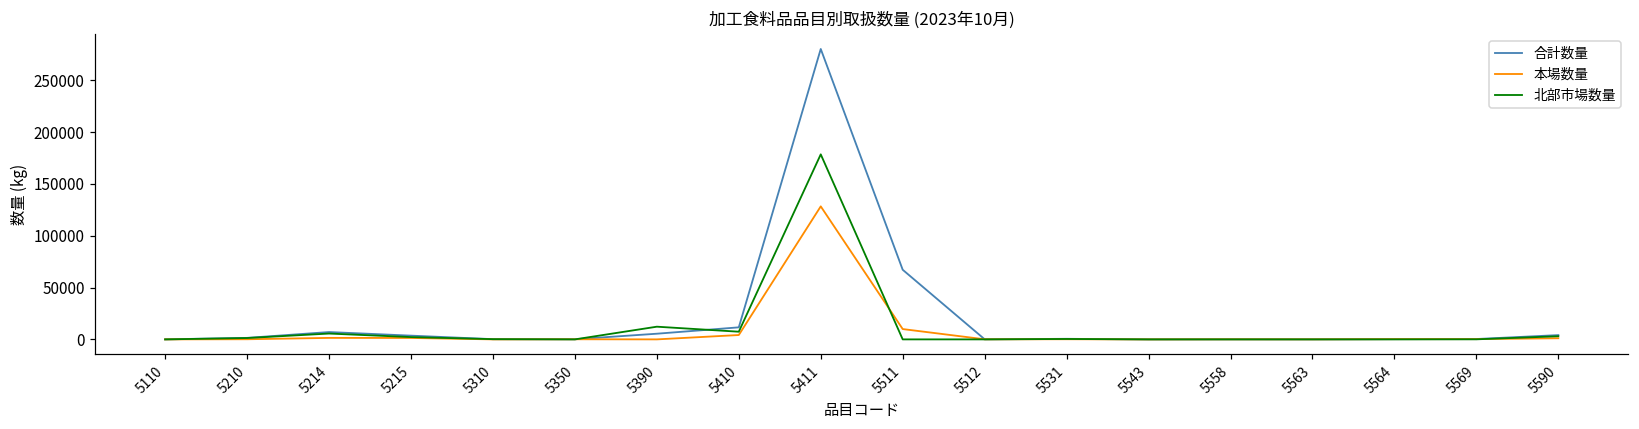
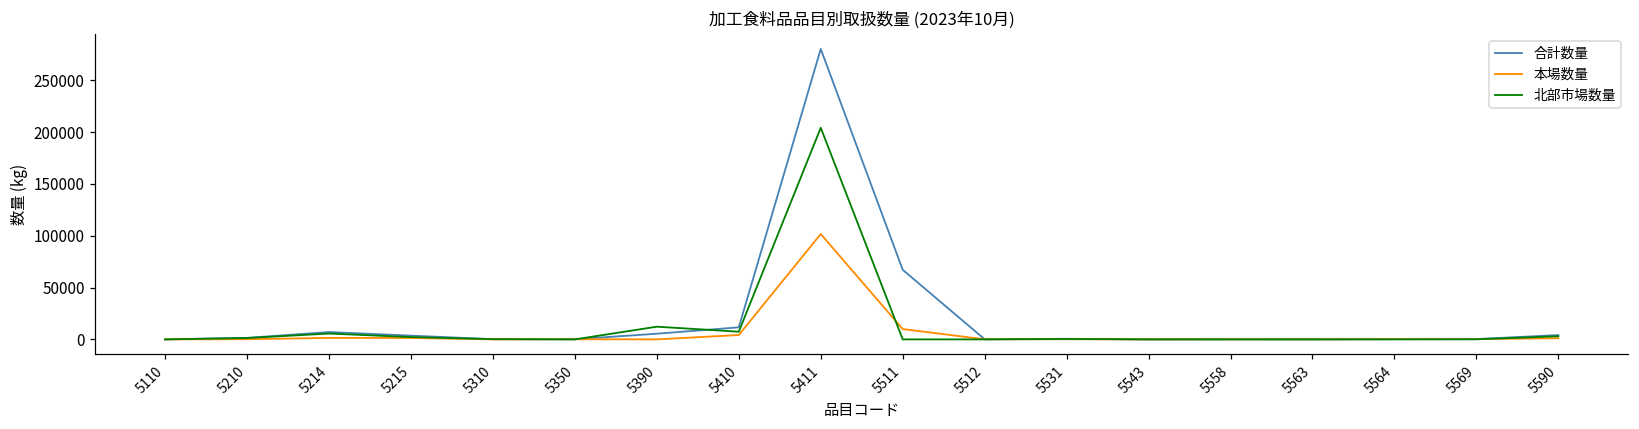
本場数量, 5411: 130000 -> 100000
北部市場数量, 5411: 180000 -> 200000
